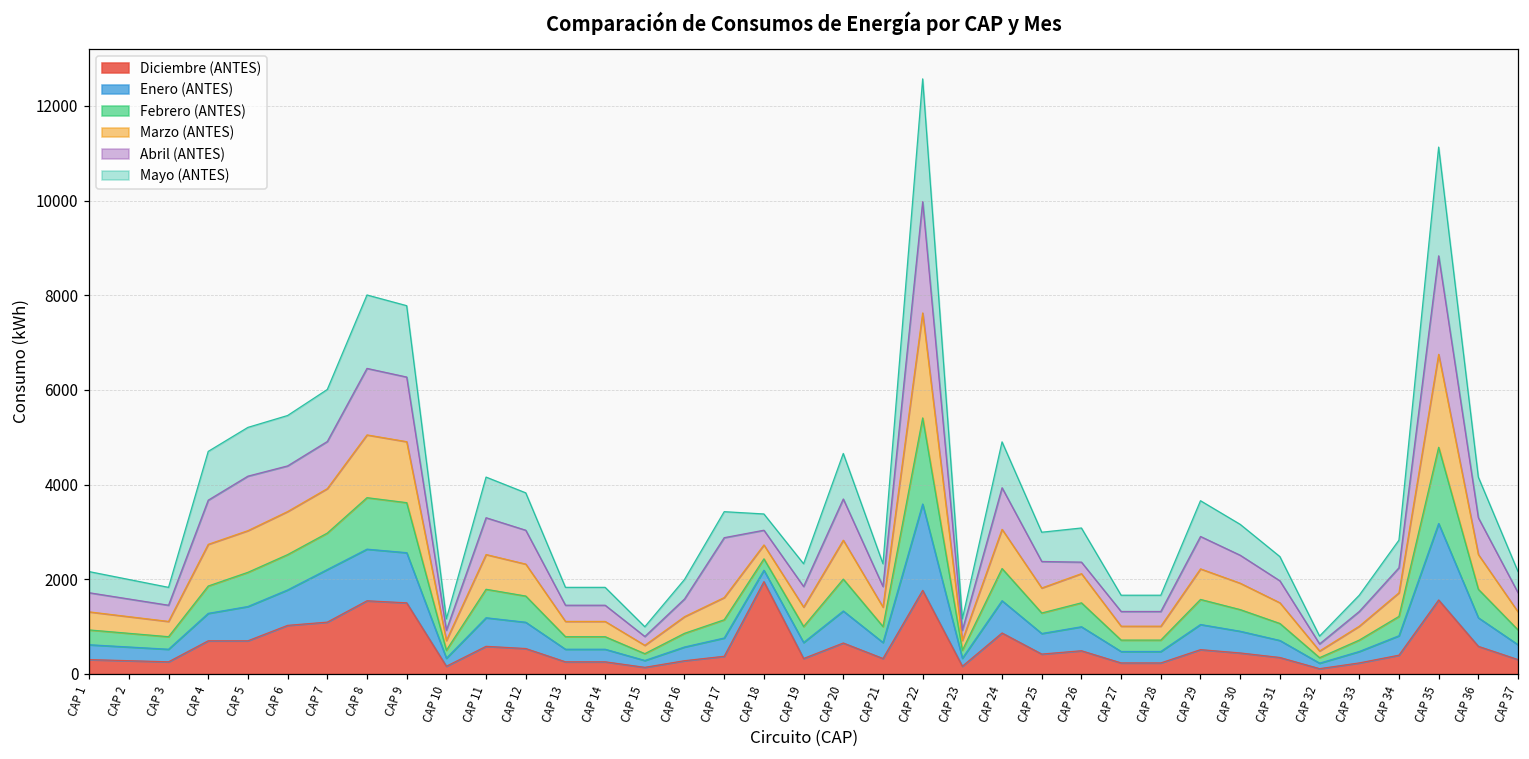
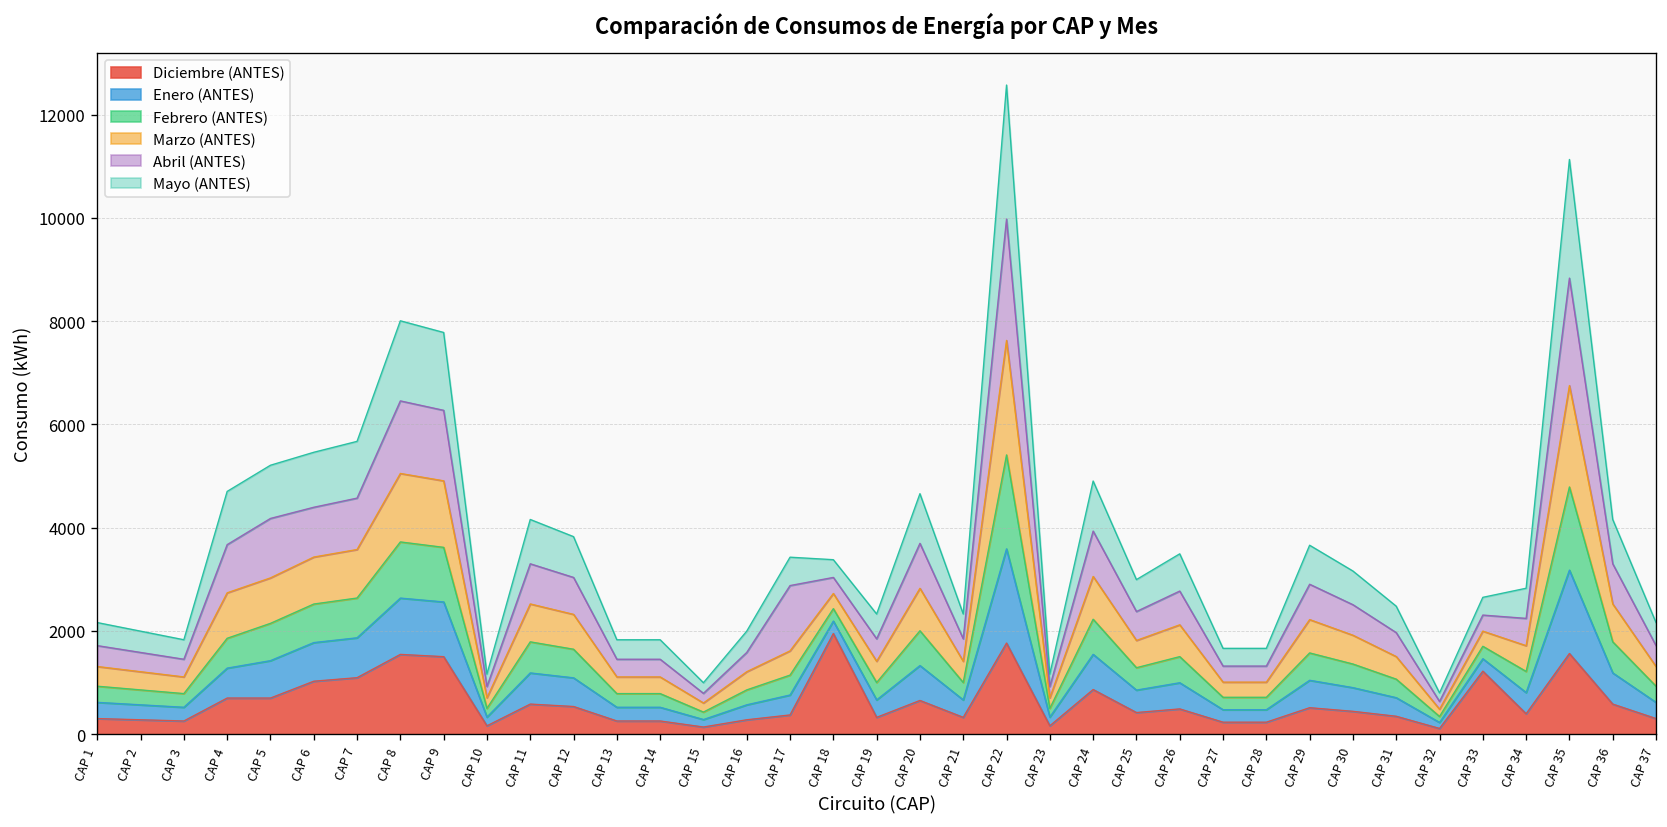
Enero (ANTES), CAP 7: 1100 -> 800
Abril (ANTES), CAP 26: 200 -> 700
Diciembre (ANTES), CAP 33: 200 -> 1200
